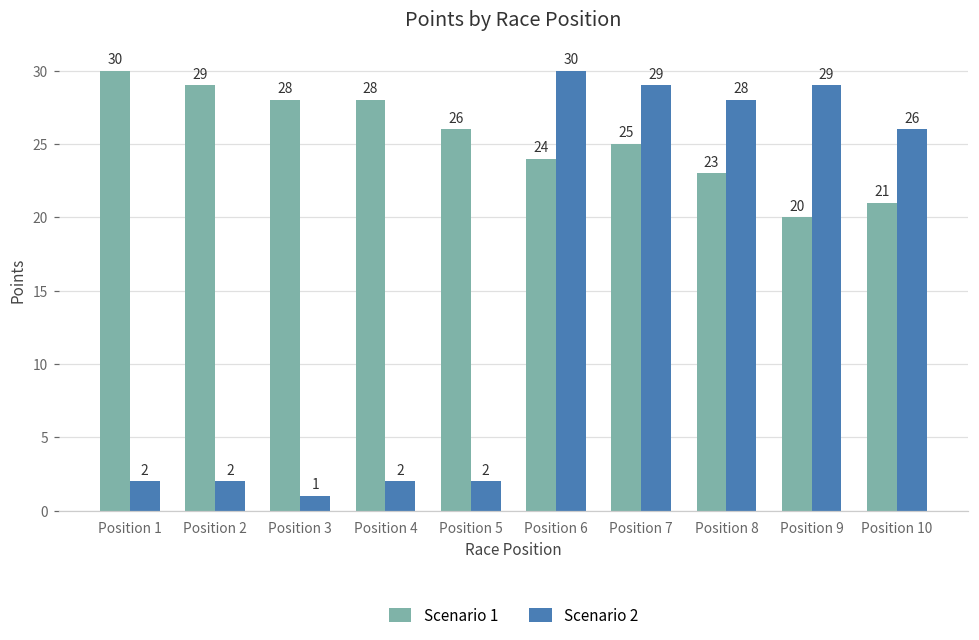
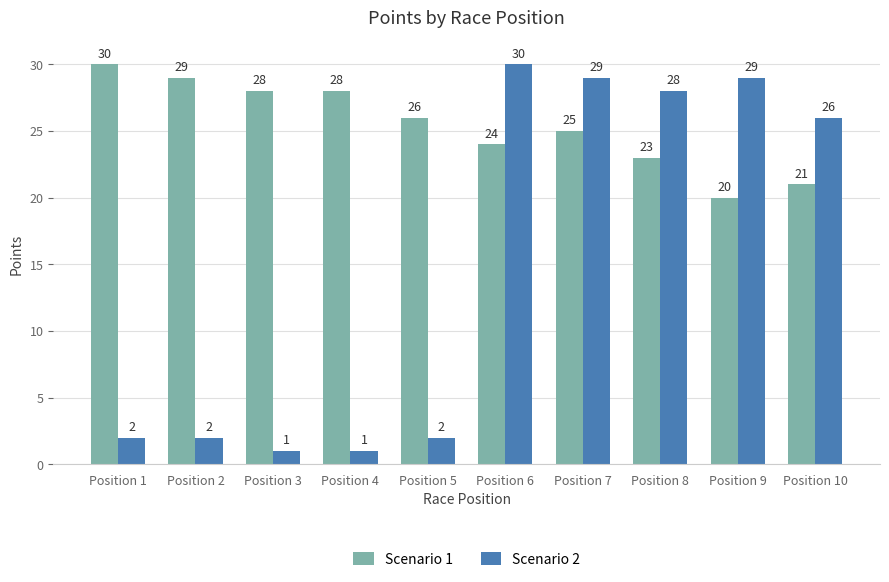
Scenario 2, Position 4: 2 -> 1
